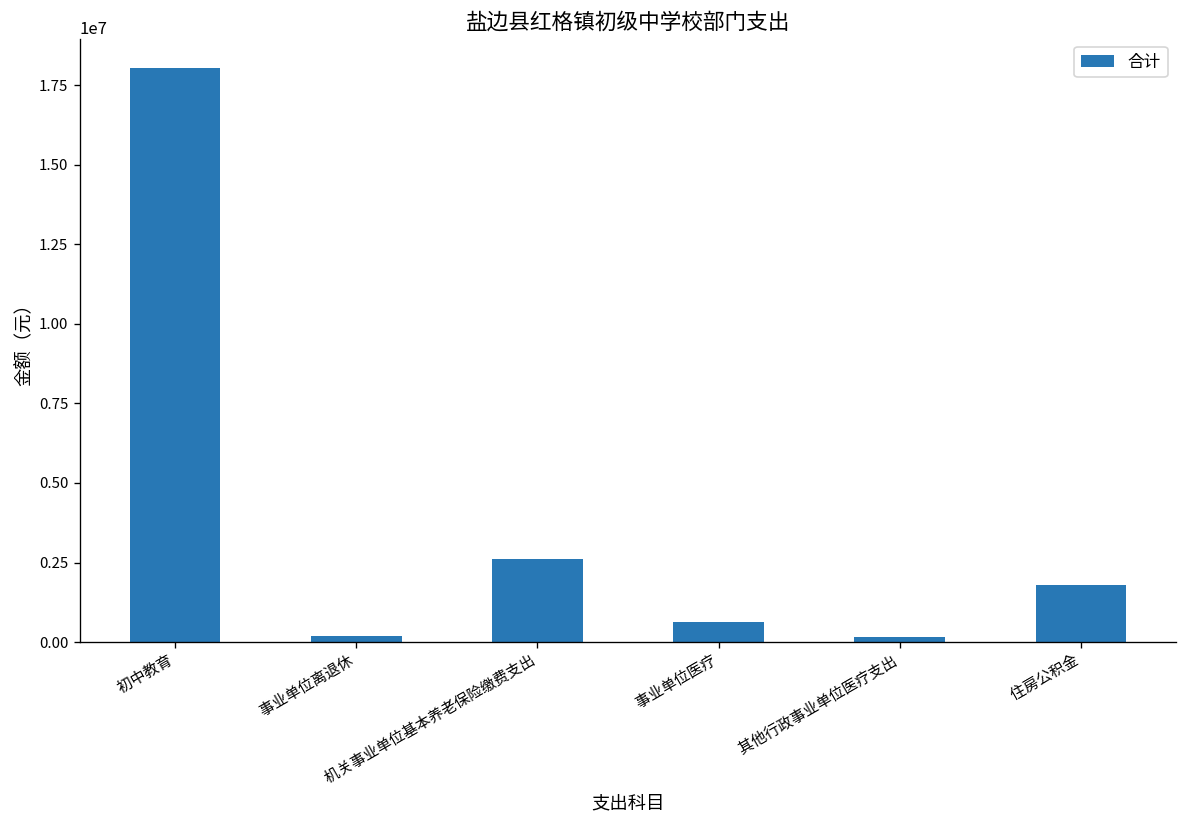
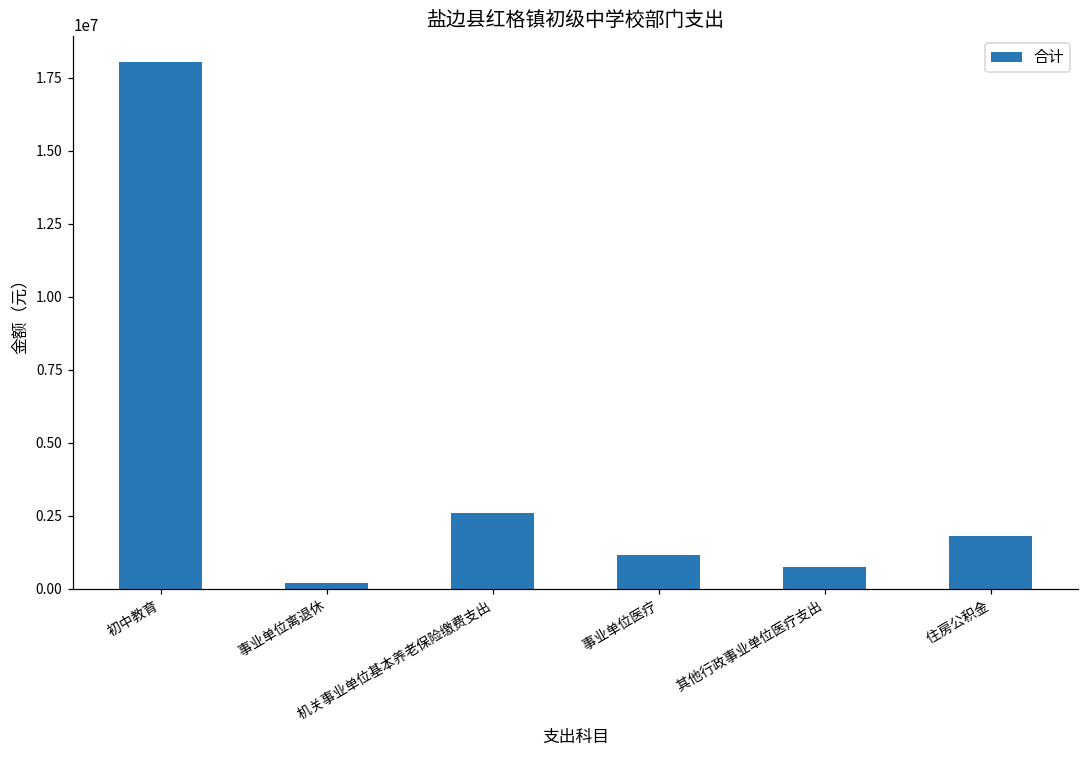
事业单位医疗: 600000 -> 1200000
其他行政事业单位医疗支出: 200000 -> 700000
